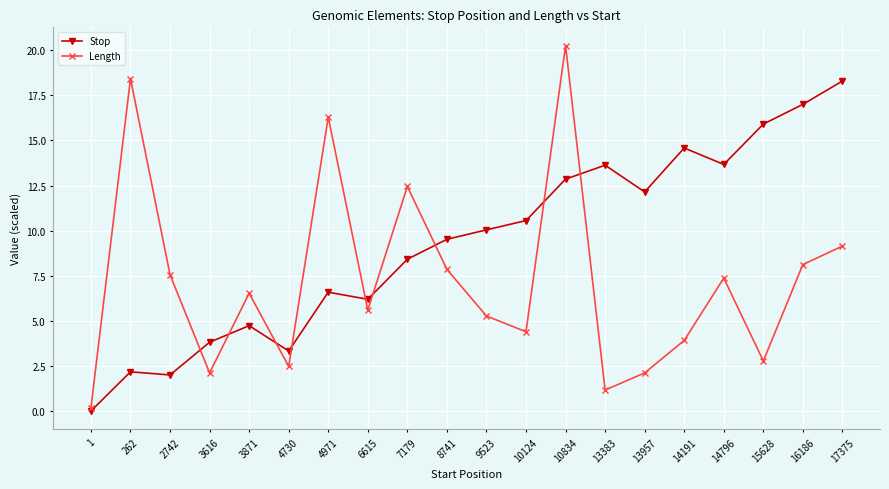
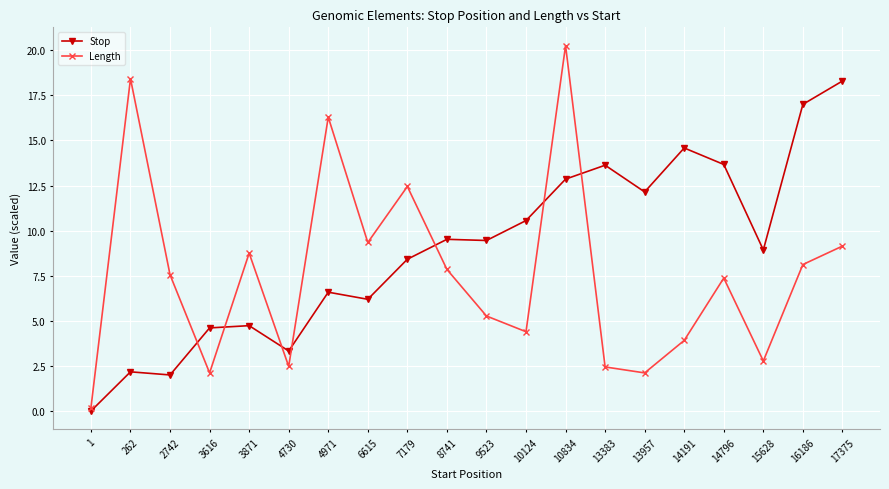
Stop, 3616: 3.8 -> 4.6
Length, 3871: 6.5 -> 8.8
Length, 6615: 5.6 -> 9.4
Stop, 9523: 10.1 -> 9.5
Length, 13383: 1.2 -> 2.5
Stop, 15628: 15.9 -> 8.9
